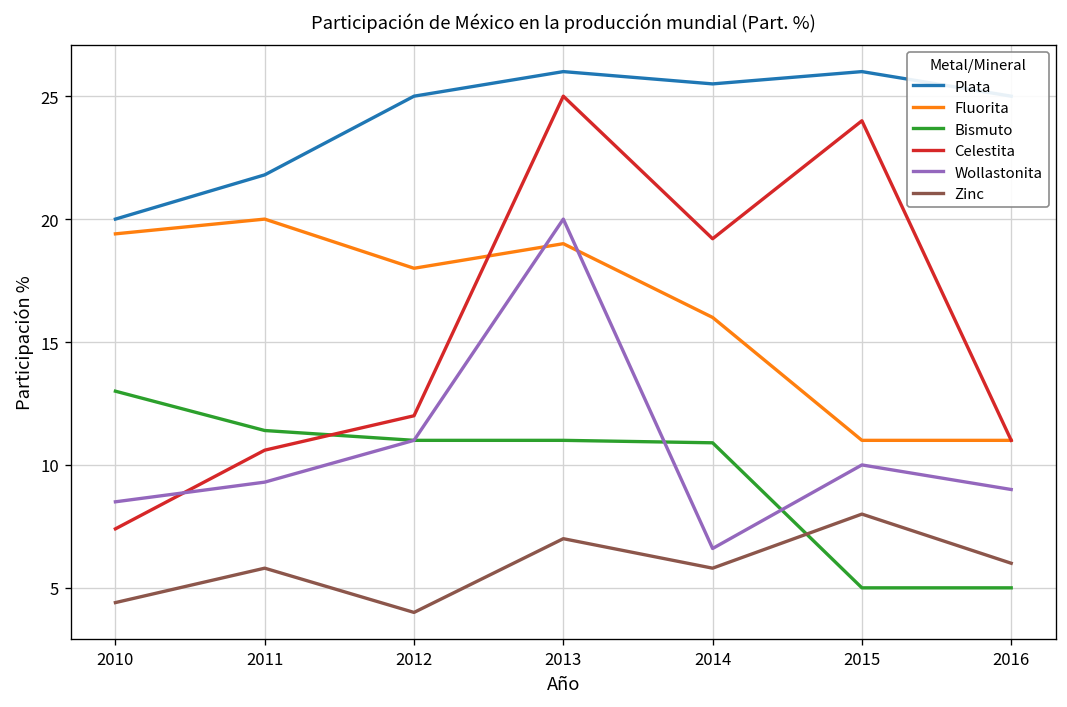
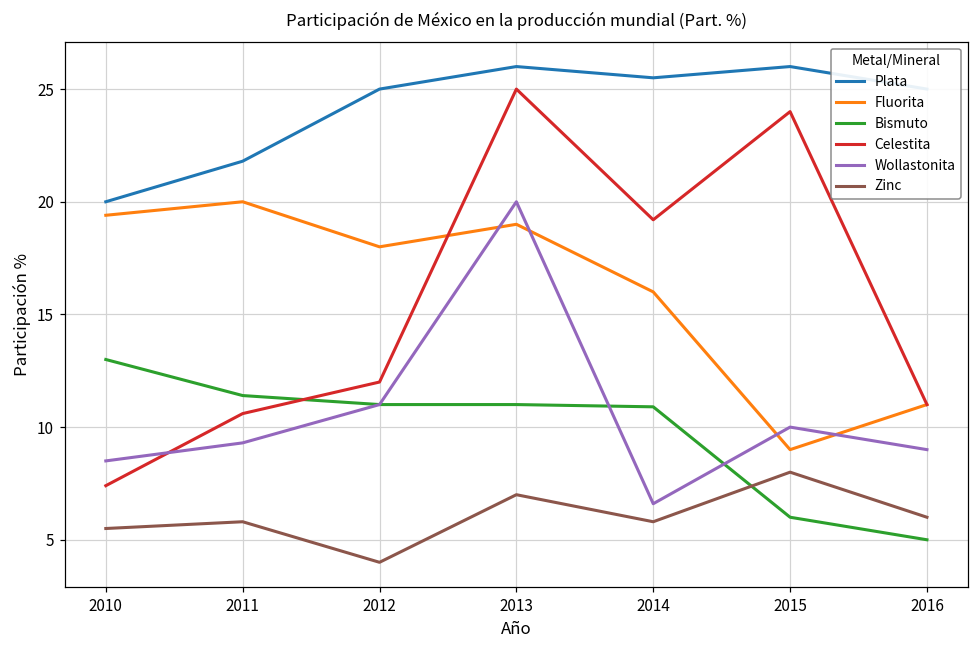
Zinc, 2010: 4.4 -> 5.5
Fluorita, 2015: 11 -> 9
Bismuto, 2015: 5 -> 6
